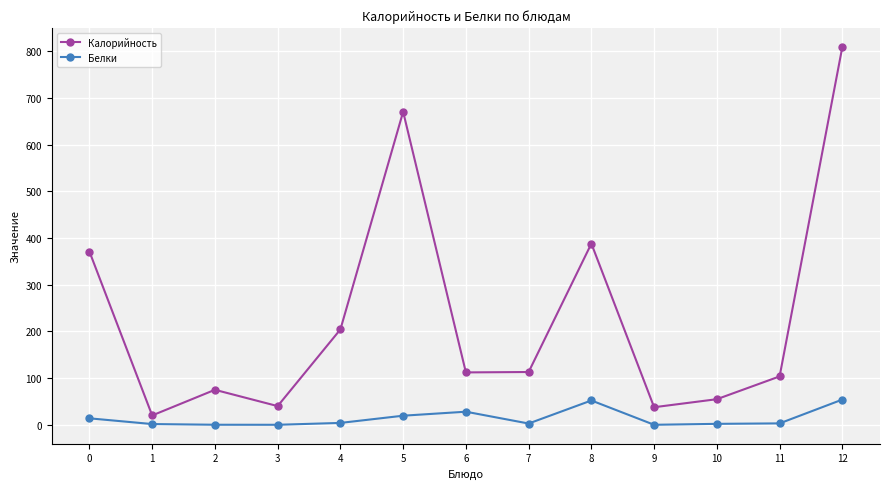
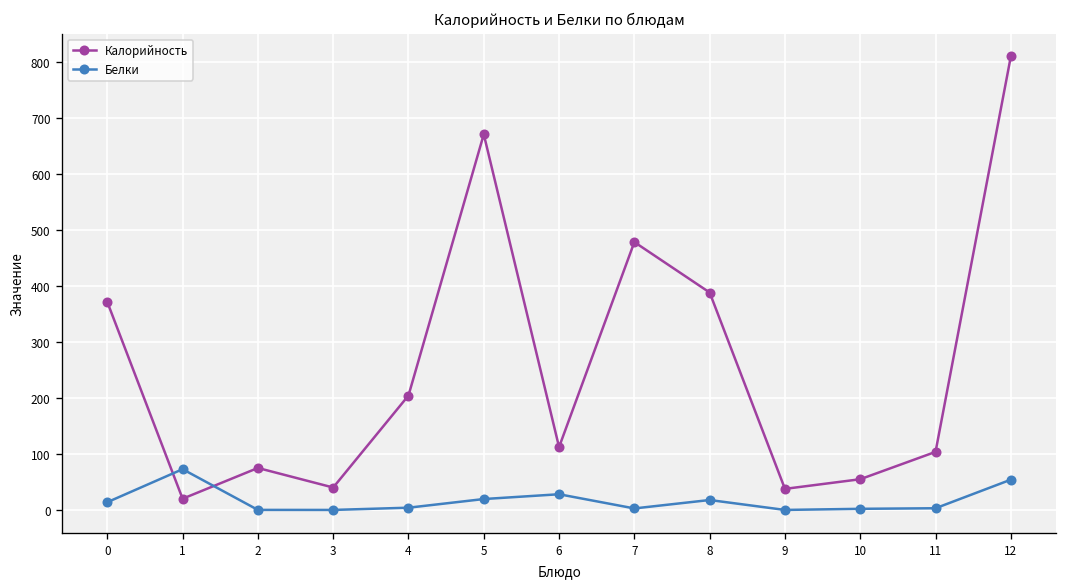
Белки, 1: 0 -> 70
Калорийность, 7: 110 -> 480
Белки, 8: 50 -> 20
